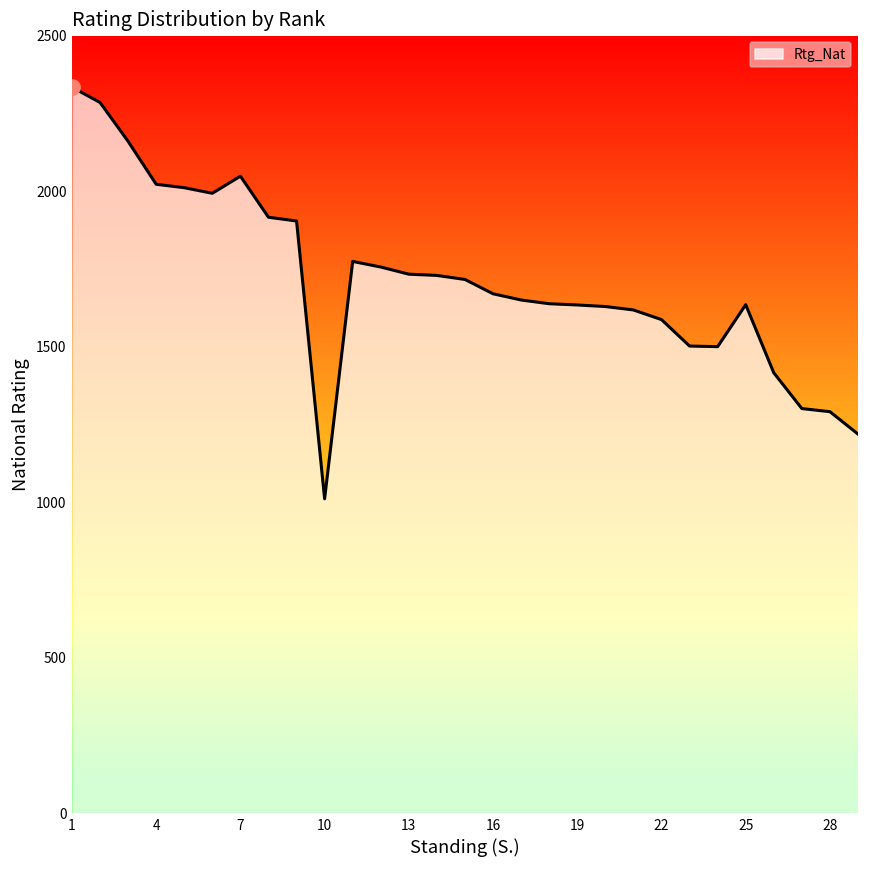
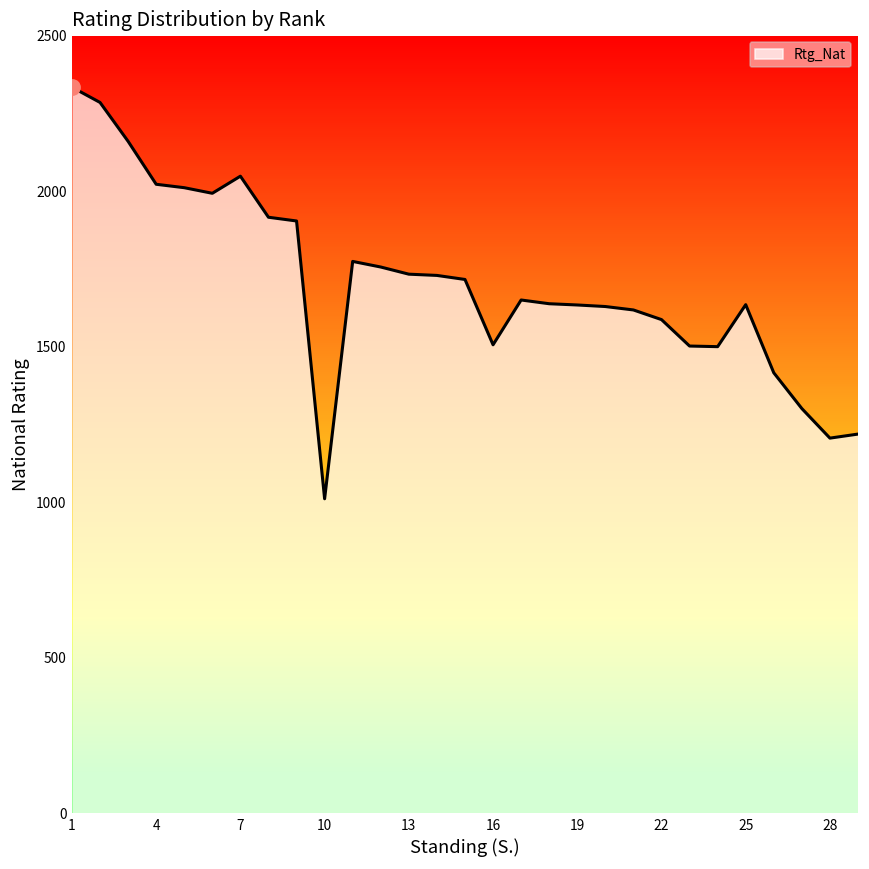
Rtg_Nat, 16: 1670 -> 1510
Rtg_Nat, 28: 1290 -> 1210
